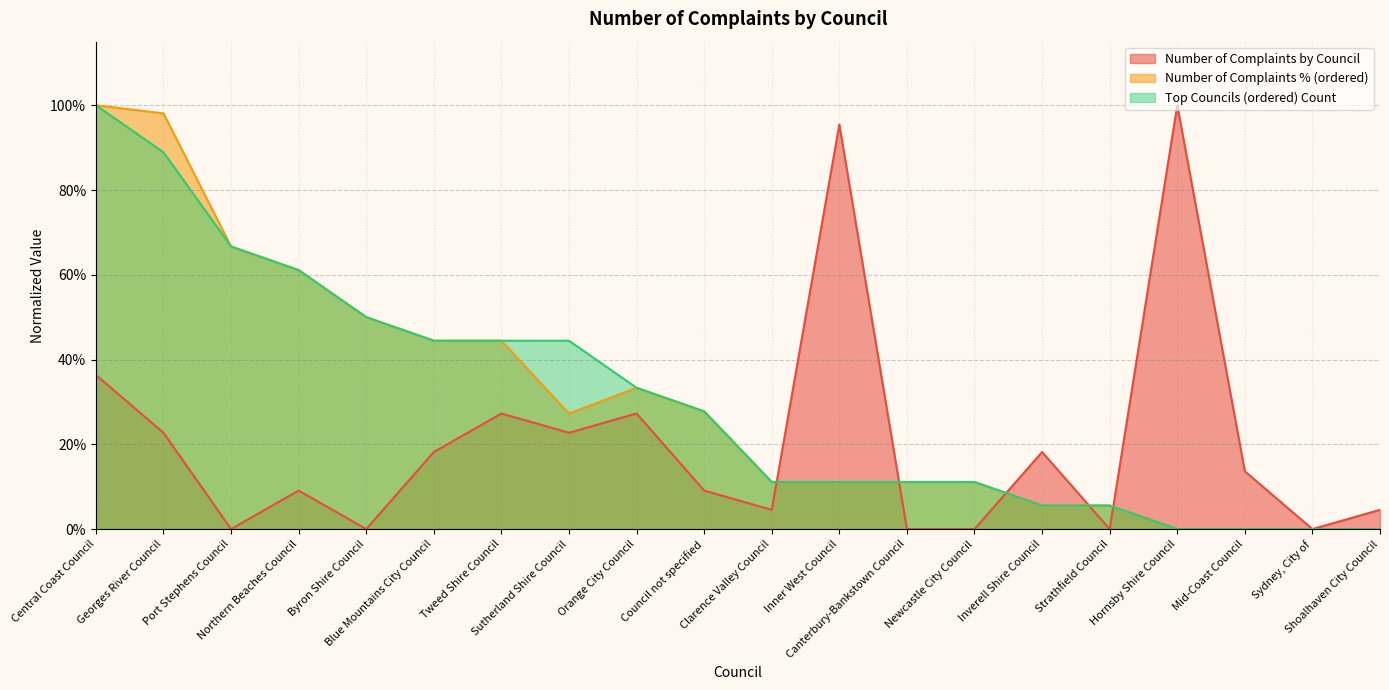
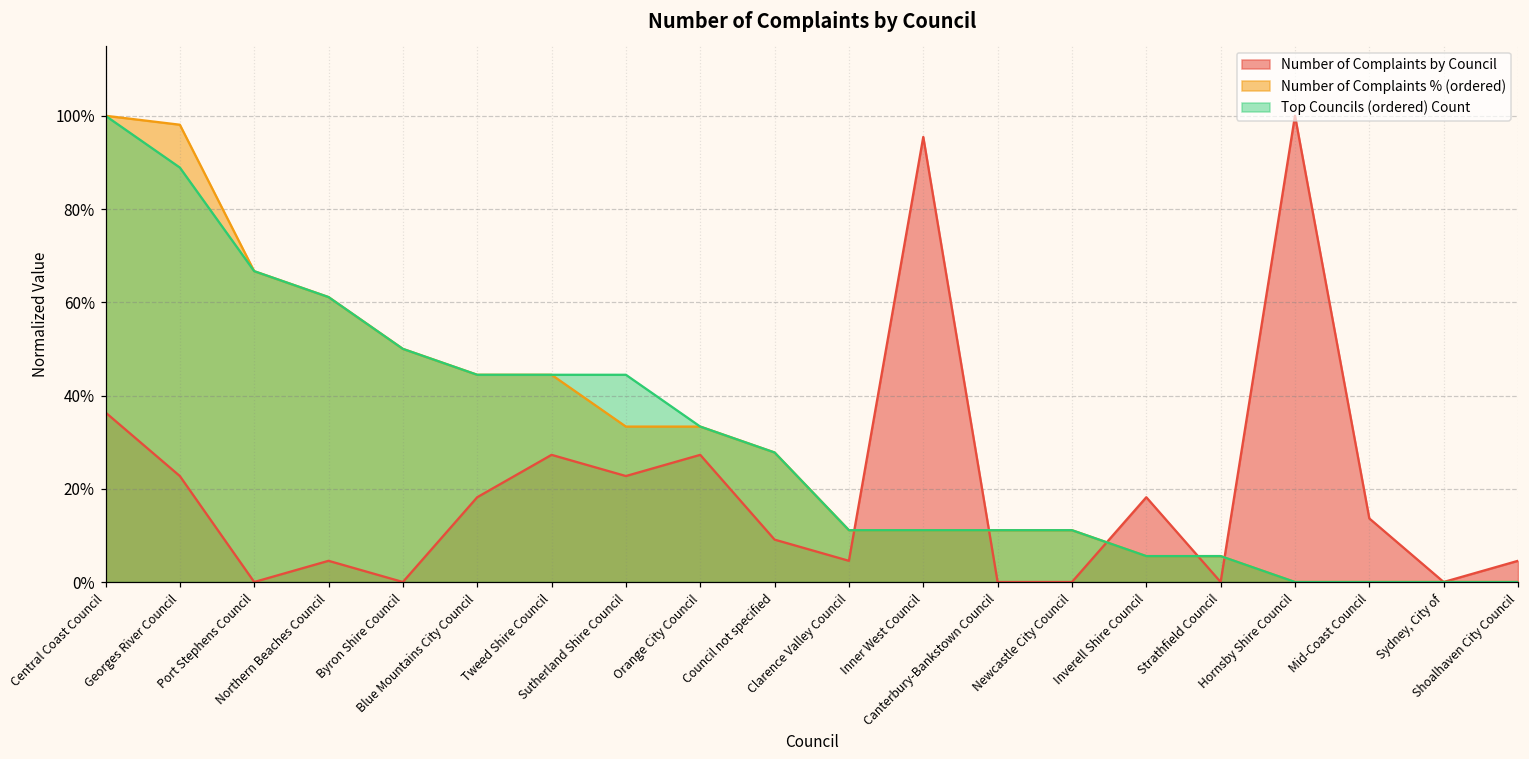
Number of Complaints by Council, Northern Beaches Council: 9% -> 5%
Number of Complaints % (ordered), Sutherland Shire Council: 27% -> 33%
